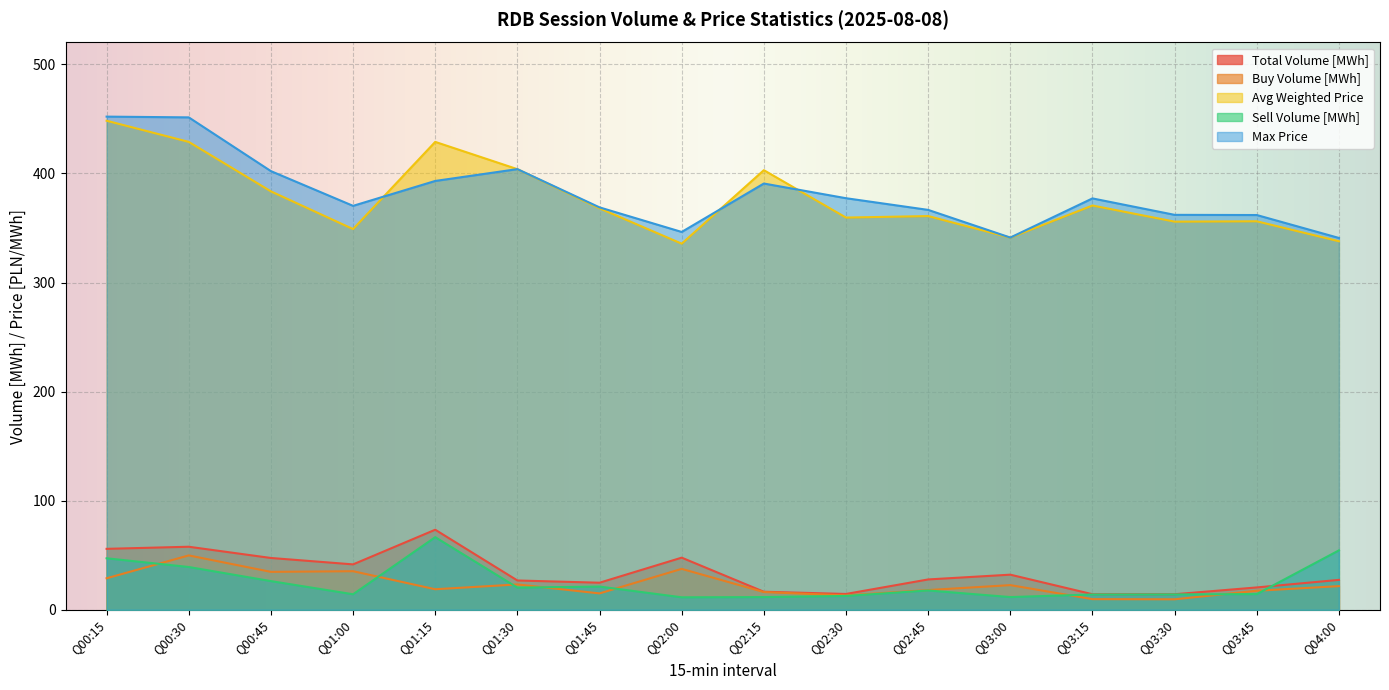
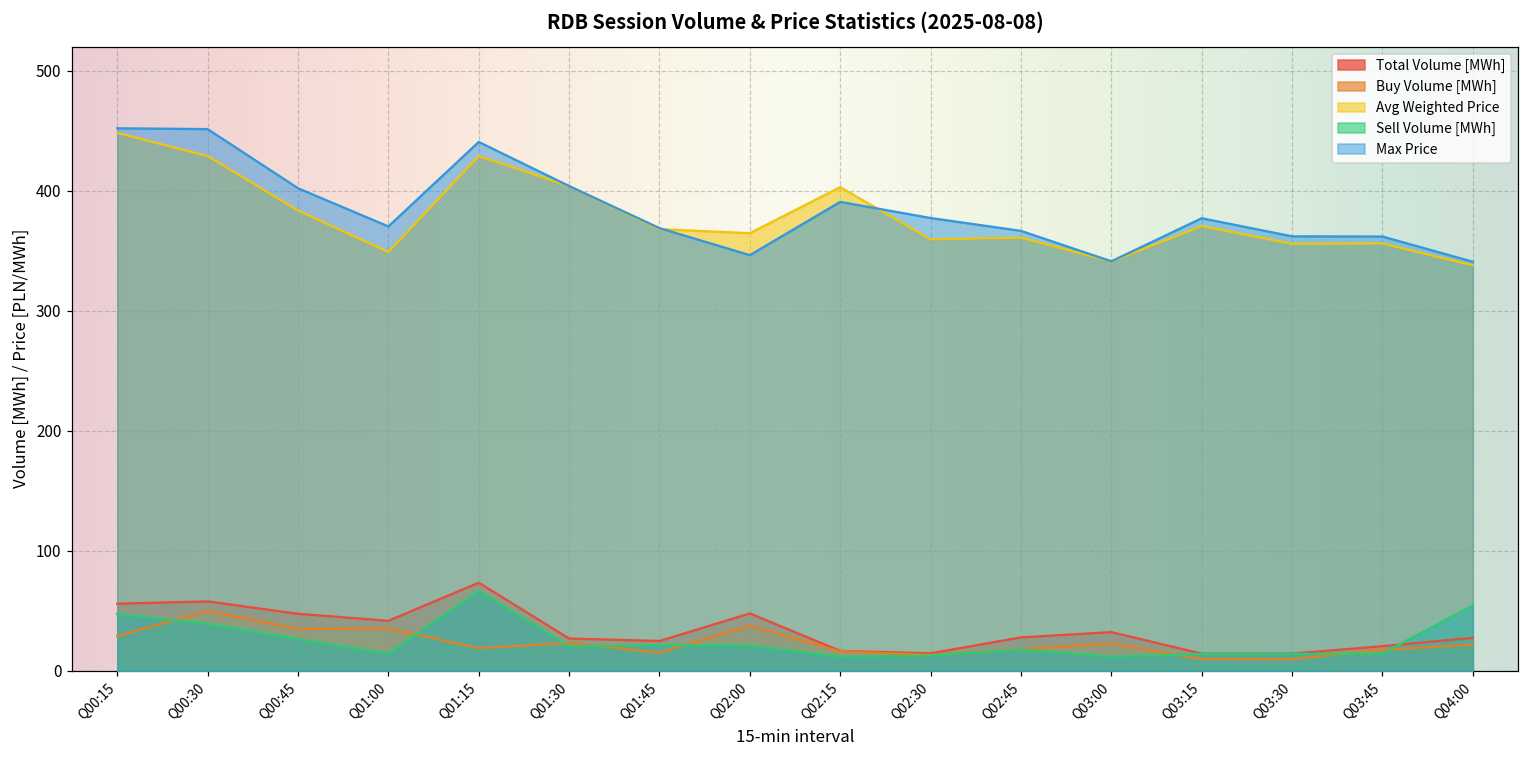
Max Price, Q01:15: 393 -> 441
Avg Weighted Price, Q02:00: 336 -> 365
Sell Volume [MWh], Q02:00: 11 -> 21
